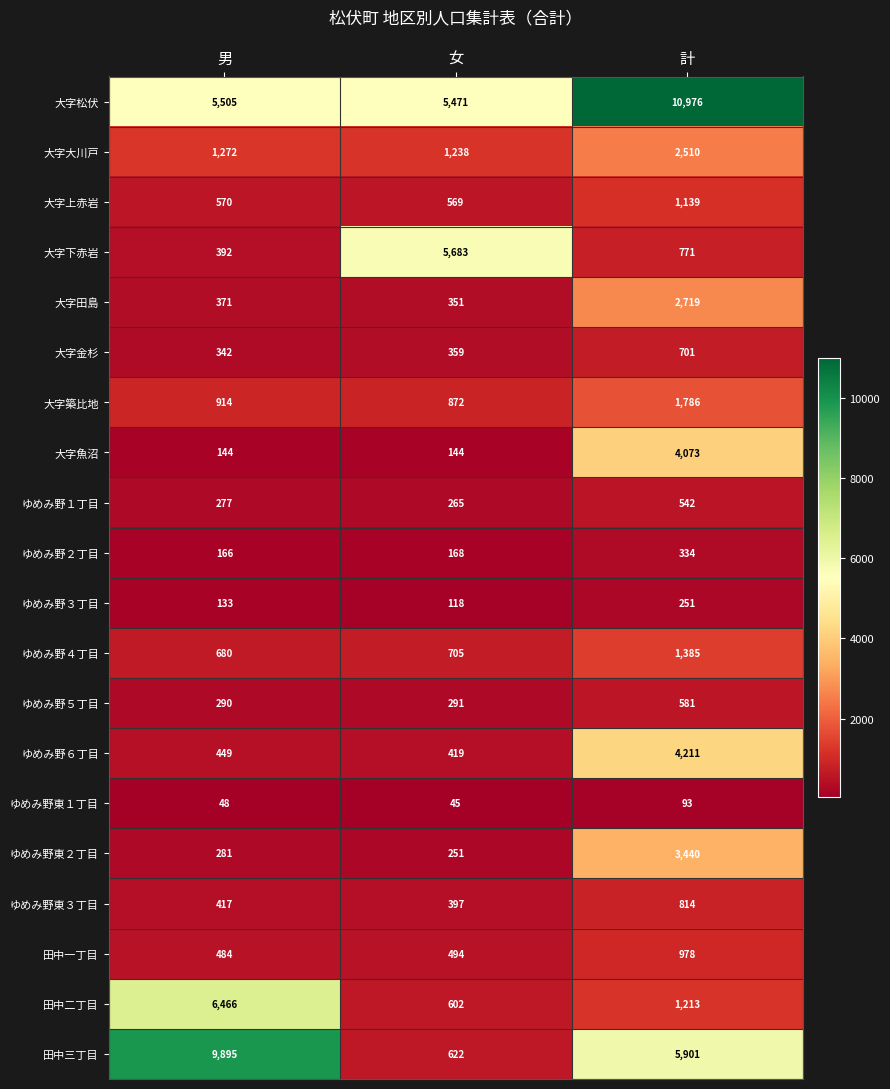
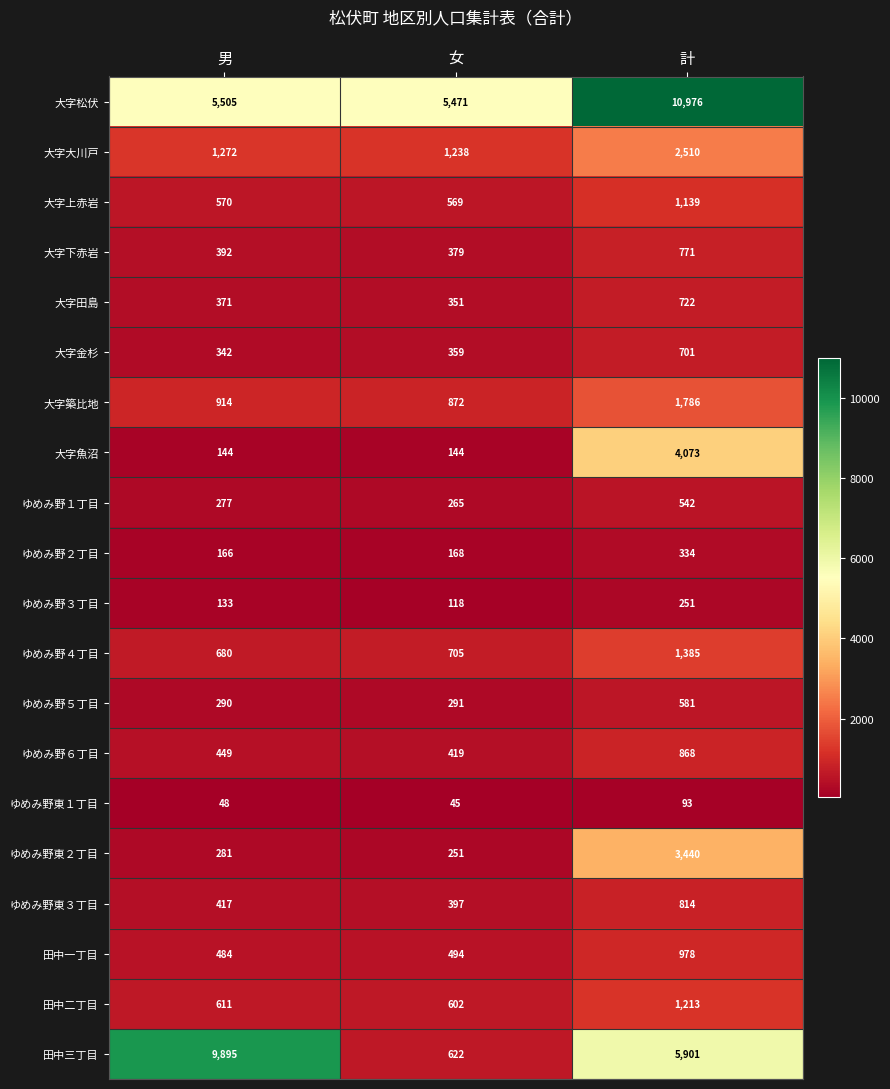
大字下赤岩, 女: 5,683 -> 379
大字田島, 計: 2,719 -> 722
ゆめみ野６丁目, 計: 4,211 -> 868
田中二丁目, 男: 6,466 -> 611
